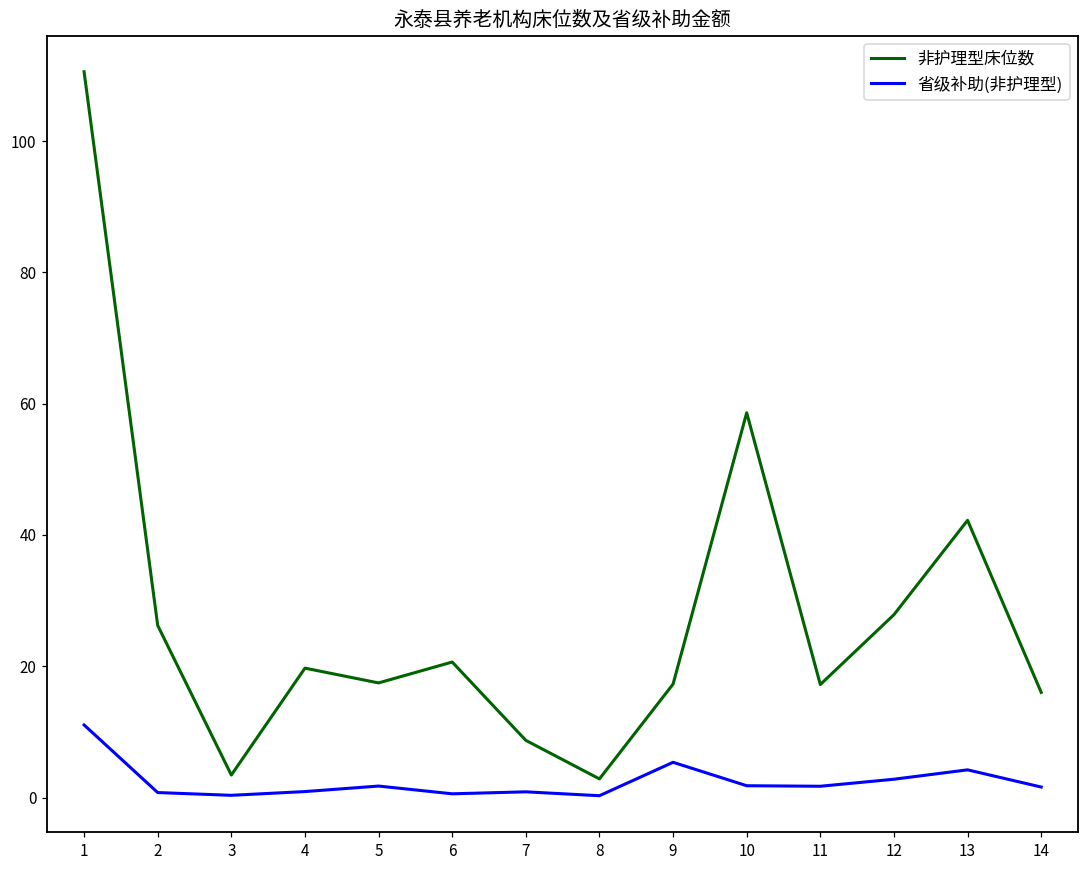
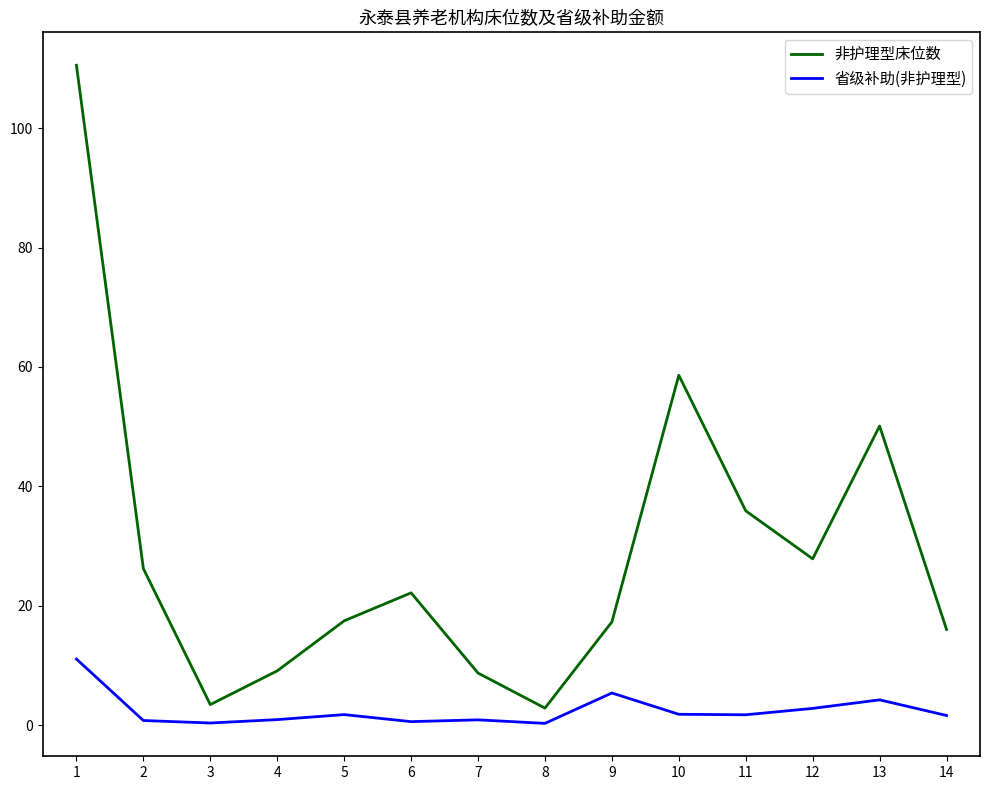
非护理型床位数, 4: 20 -> 9
非护理型床位数, 6: 21 -> 22
非护理型床位数, 11: 17 -> 36
非护理型床位数, 13: 42 -> 50
